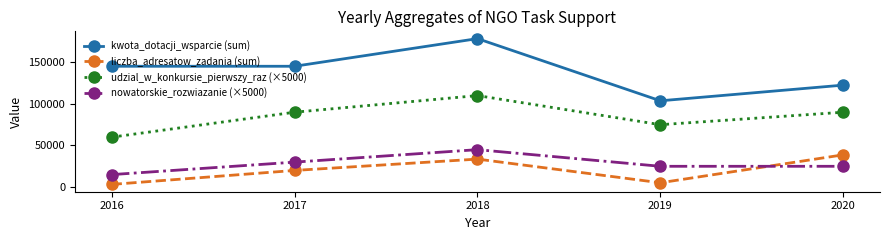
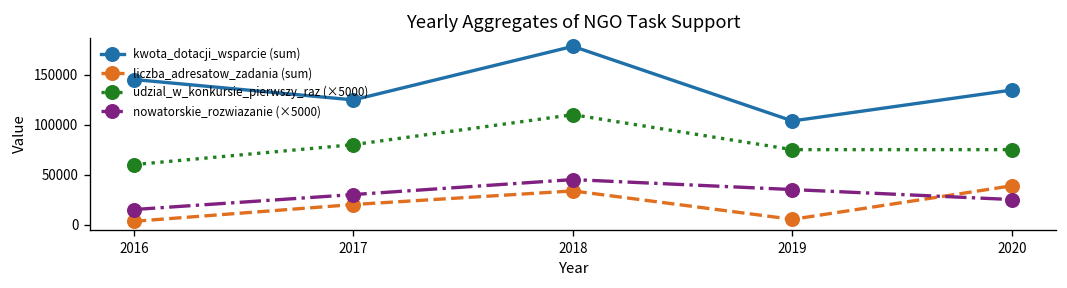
kwota_dotacji_wsparcie (sum), 2017: 150000 -> 120000
udzial_w_konkursie_pierwszy_raz (×5000), 2017: 90000 -> 80000
nowatorskie_rozwiazanie (×5000), 2019: 30000 -> 40000
kwota_dotacji_wsparcie (sum), 2020: 120000 -> 130000
udzial_w_konkursie_pierwszy_raz (×5000), 2020: 90000 -> 80000
